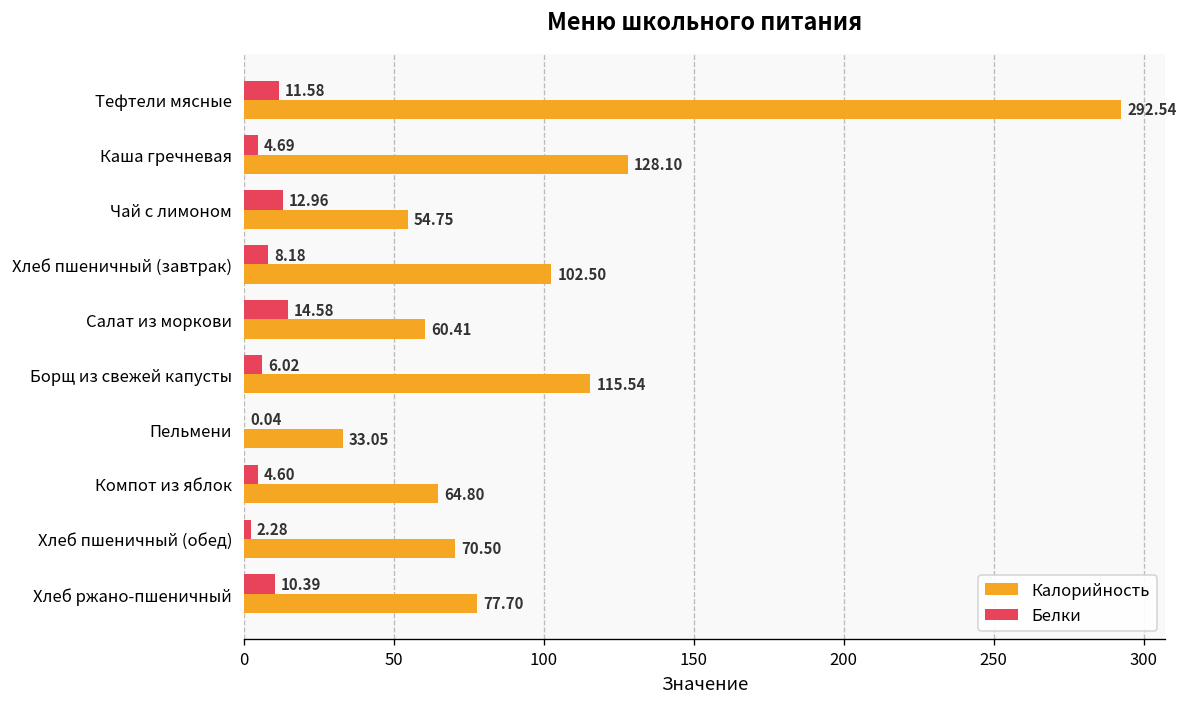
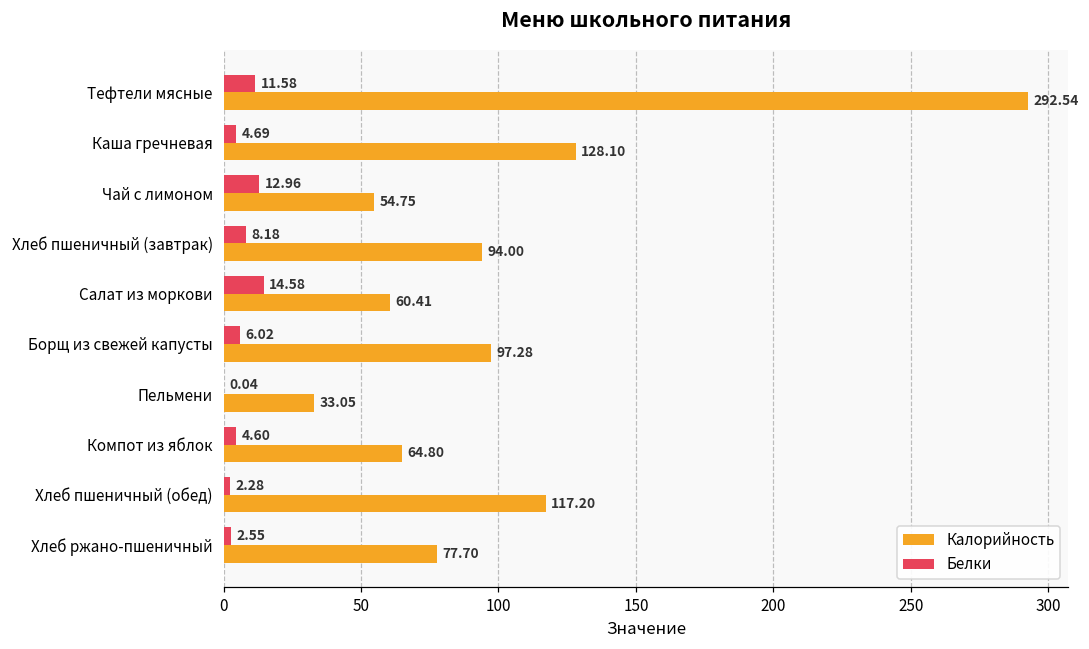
Калорийность, Хлеб пшеничный (завтрак): 102.50 -> 94.00
Калорийность, Борщ из свежей капусты: 115.54 -> 97.28
Калорийность, Хлеб пшеничный (обед): 70.50 -> 117.20
Белки, Хлеб ржано-пшеничный: 10.39 -> 2.55
